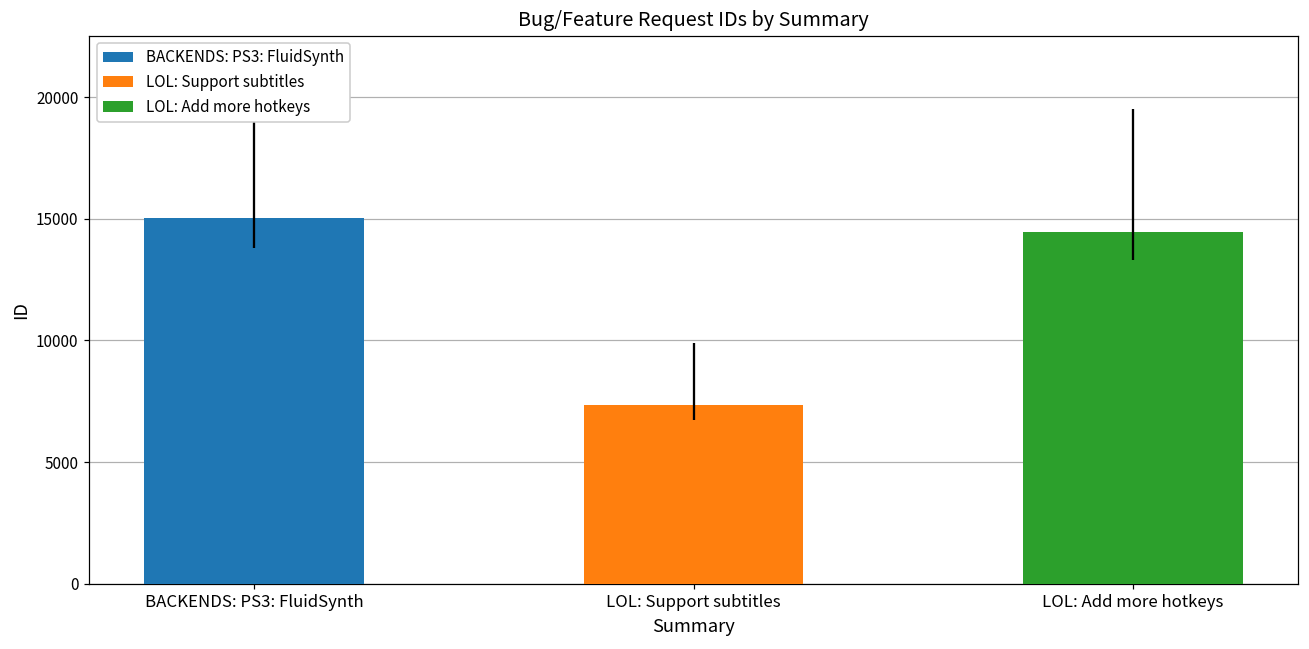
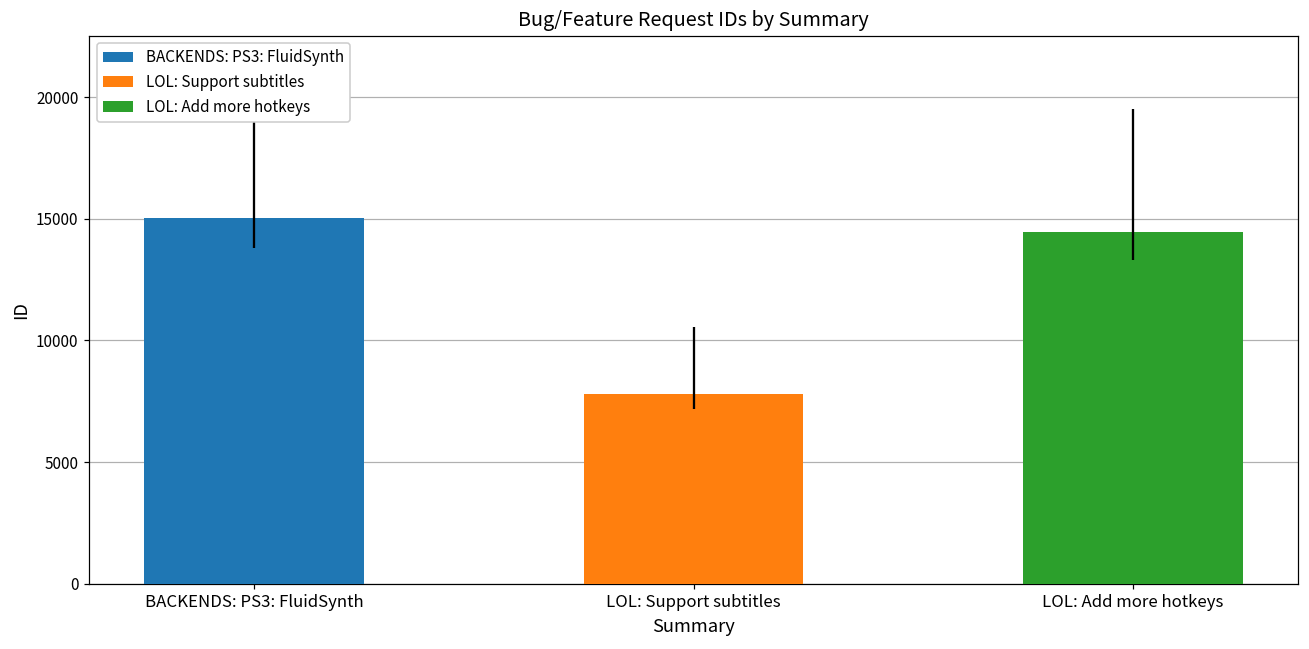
LOL: Support subtitles: 7300 -> 7800
